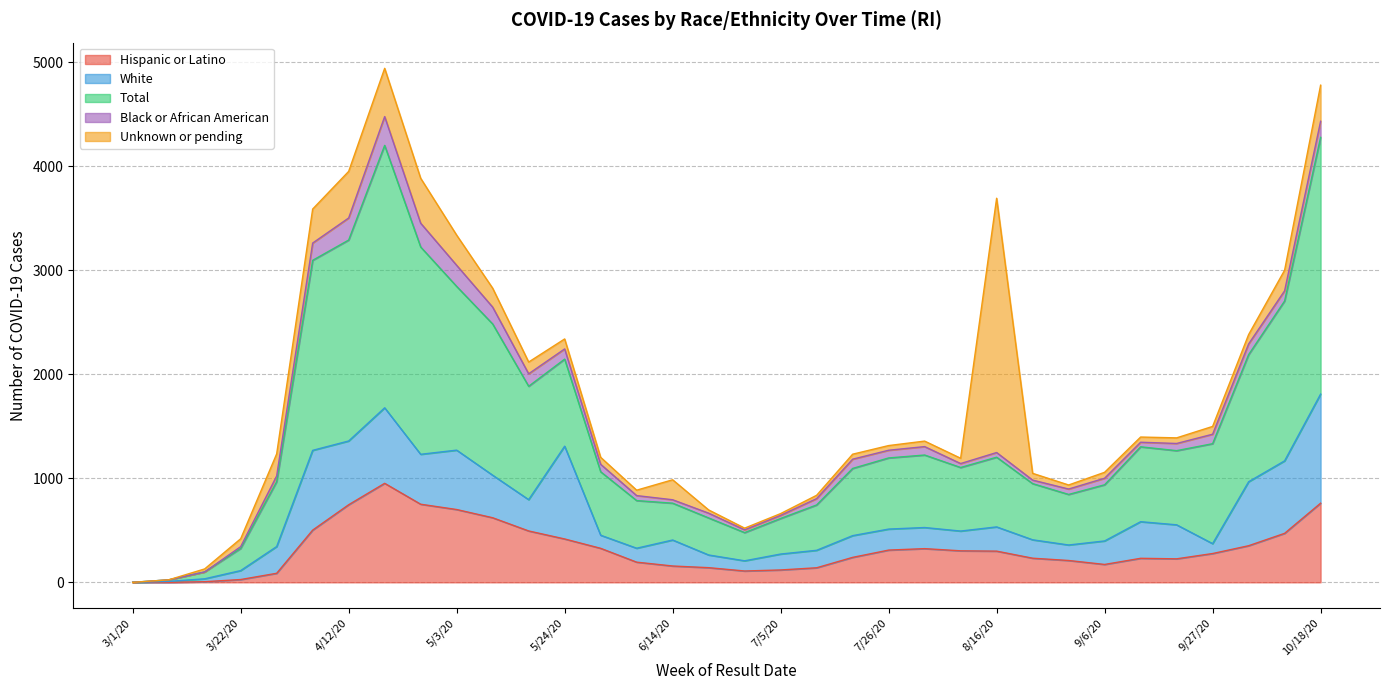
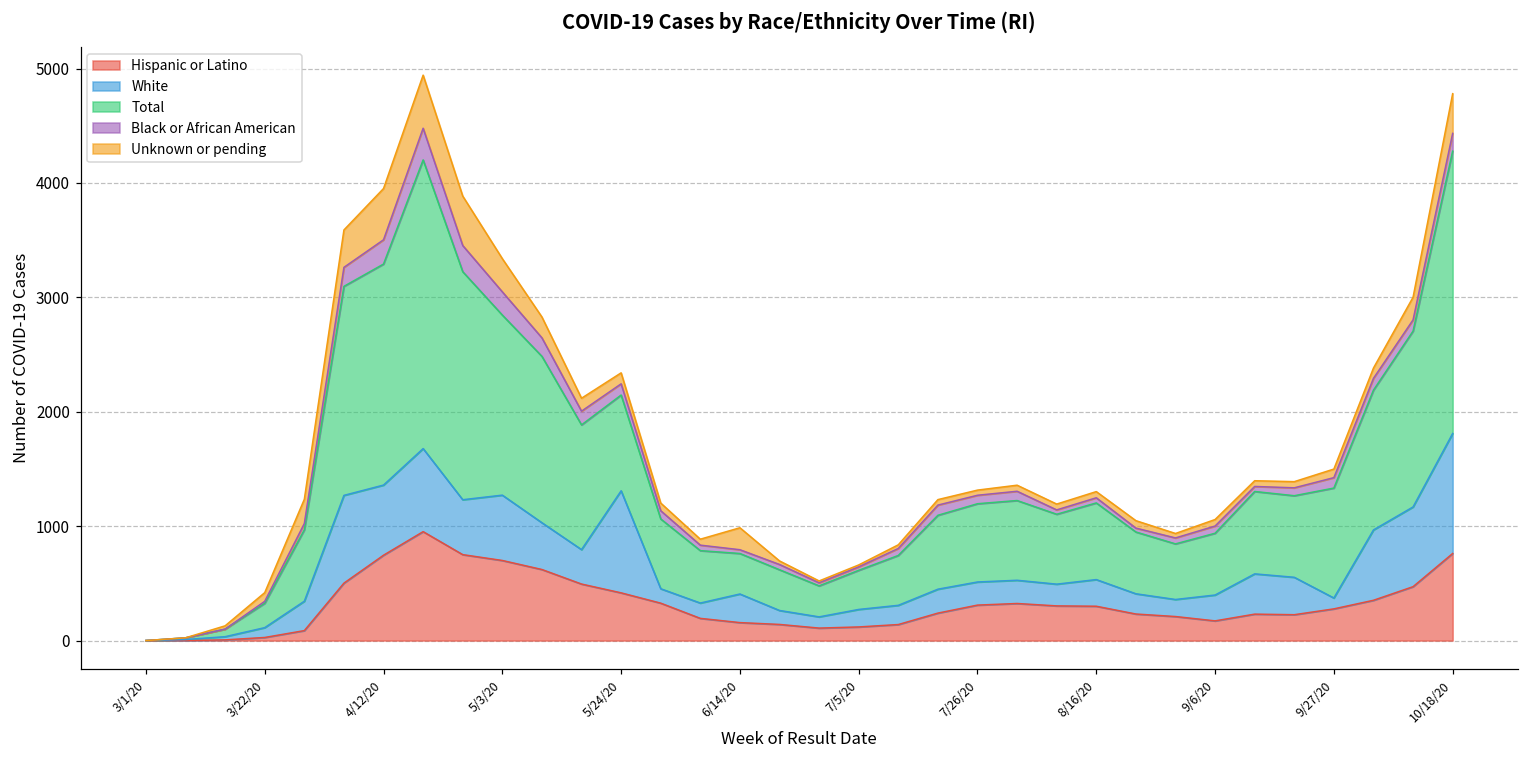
Unknown or pending, 8/16/20: 2450 -> 50
